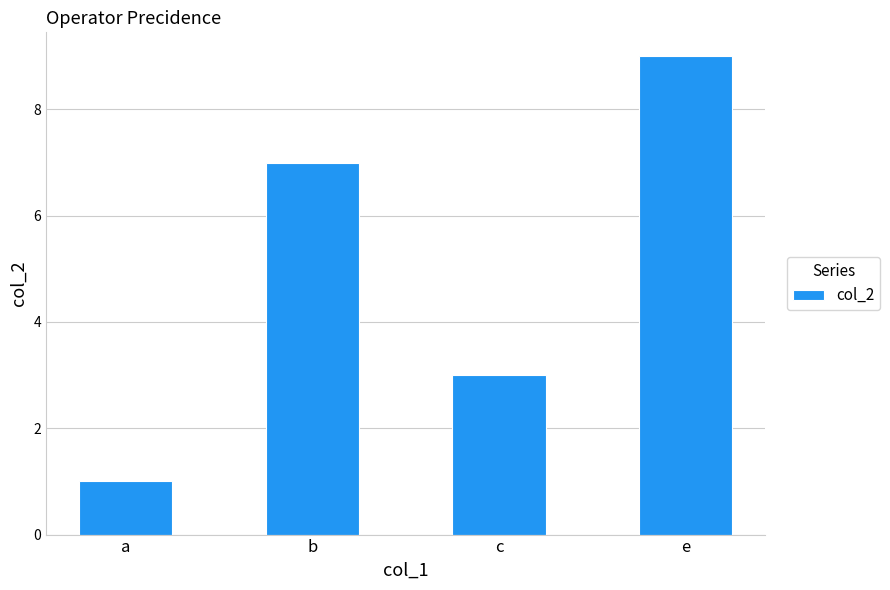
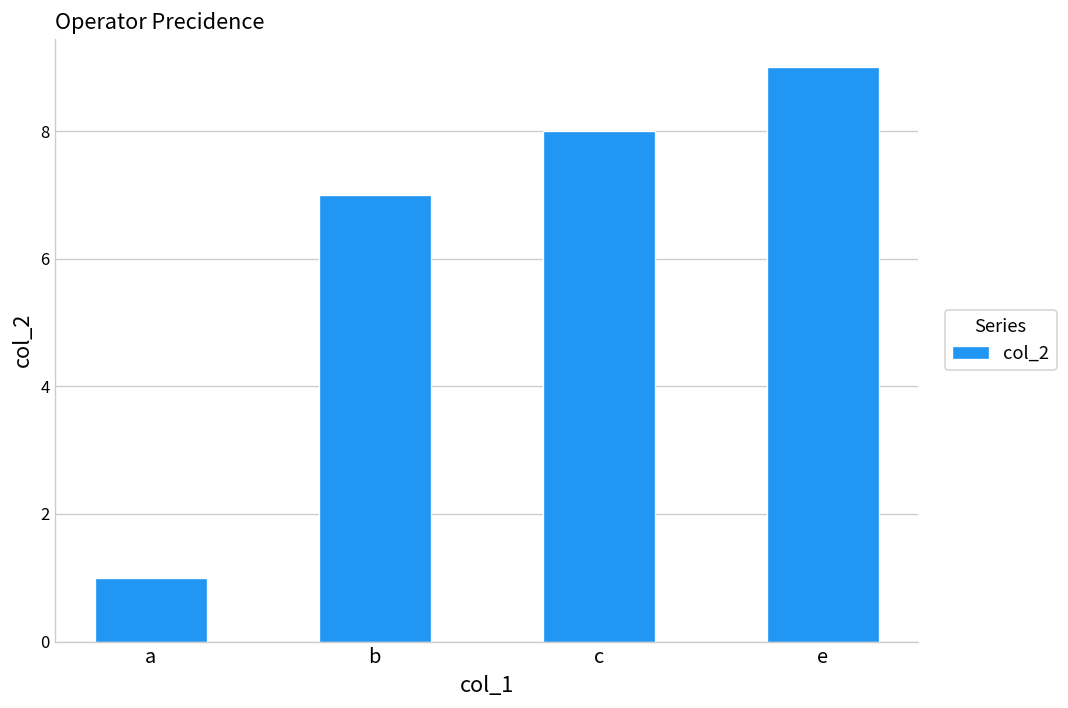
c: 3 -> 8
